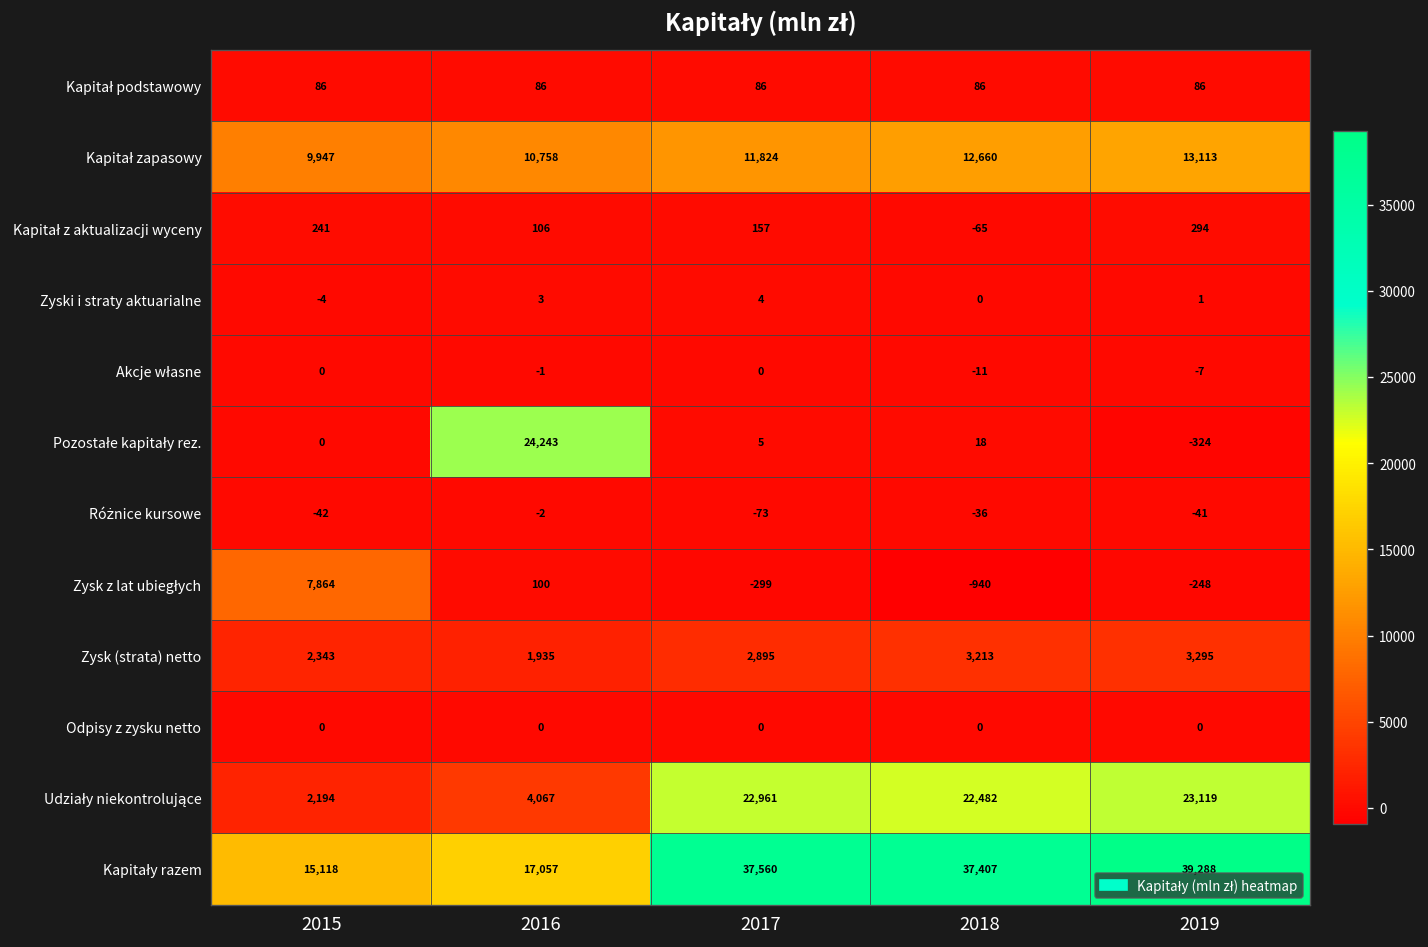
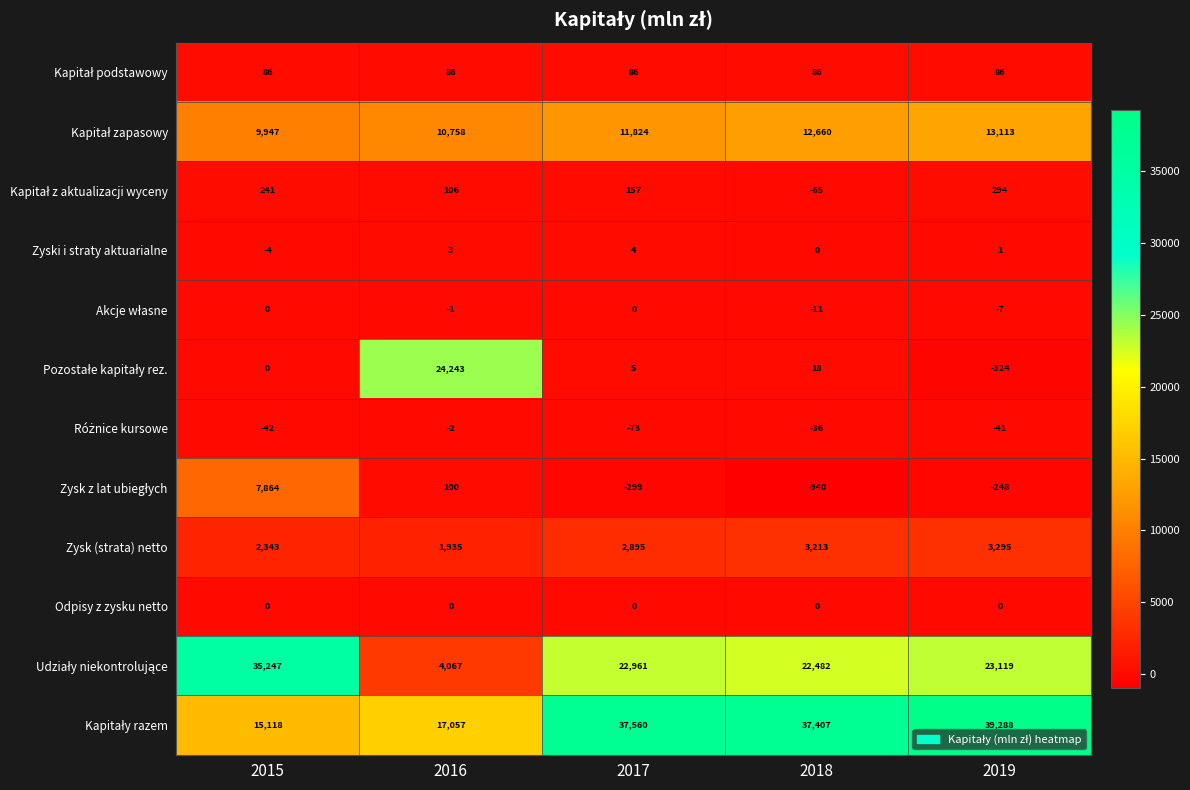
Udziały niekontrolujące, 2015: 2,194 -> 35,247
